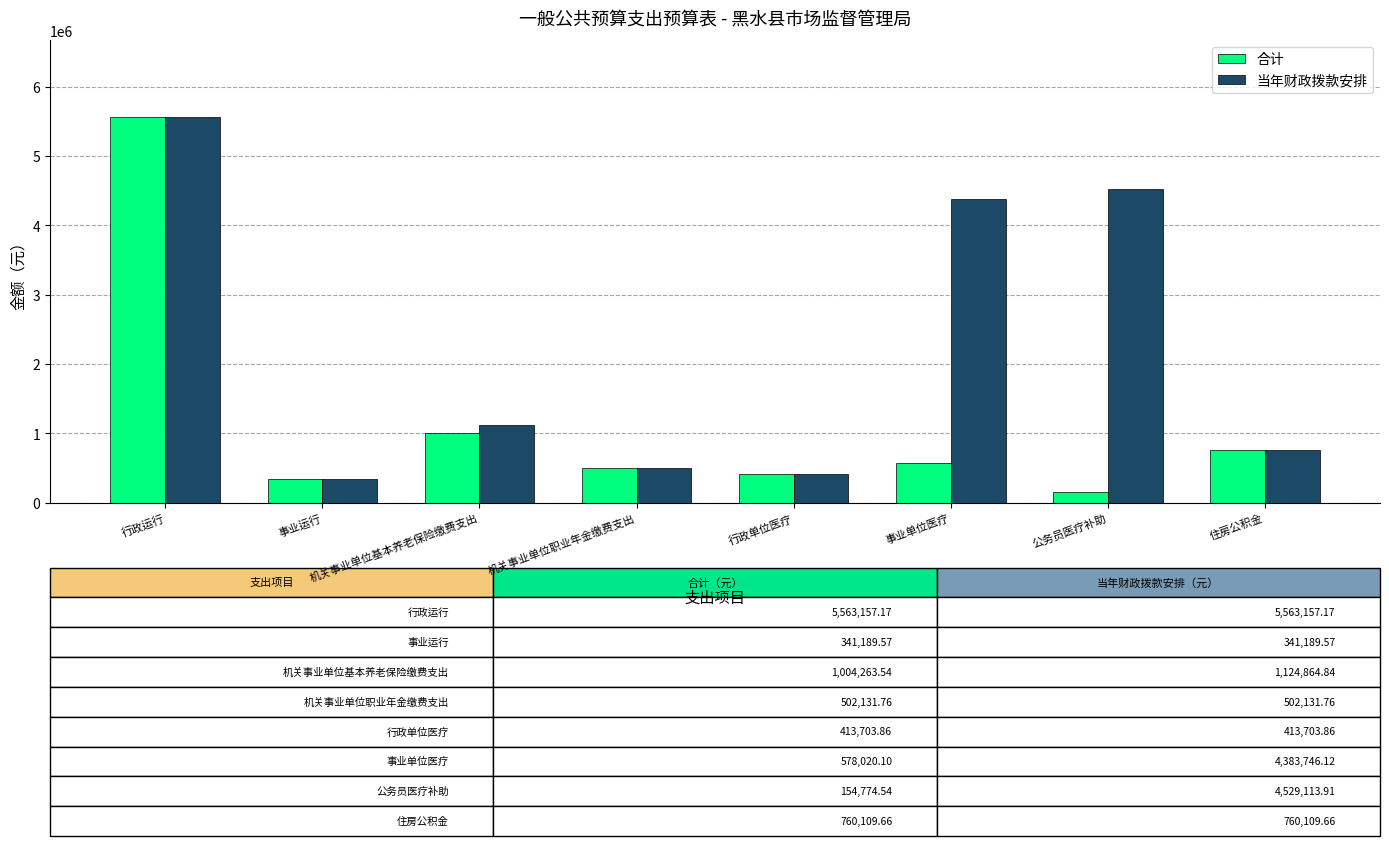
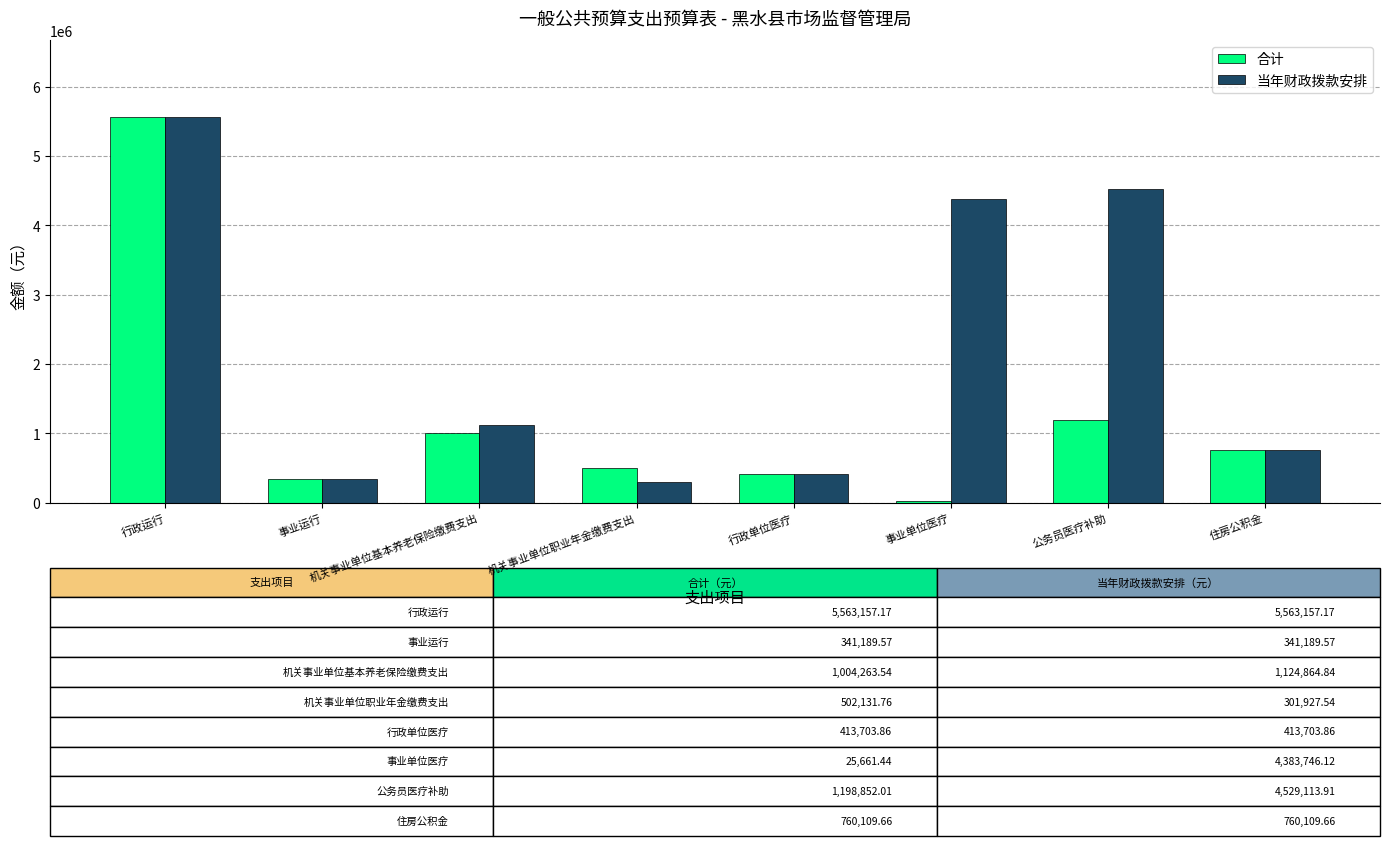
当年财政拨款安排, 机关事业单位职业年金缴费支出: 502,131.76 -> 301,927.54
合计, 事业单位医疗: 578,020.10 -> 25,661.44
合计, 公务员医疗补助: 154,774.54 -> 1,198,852.01
